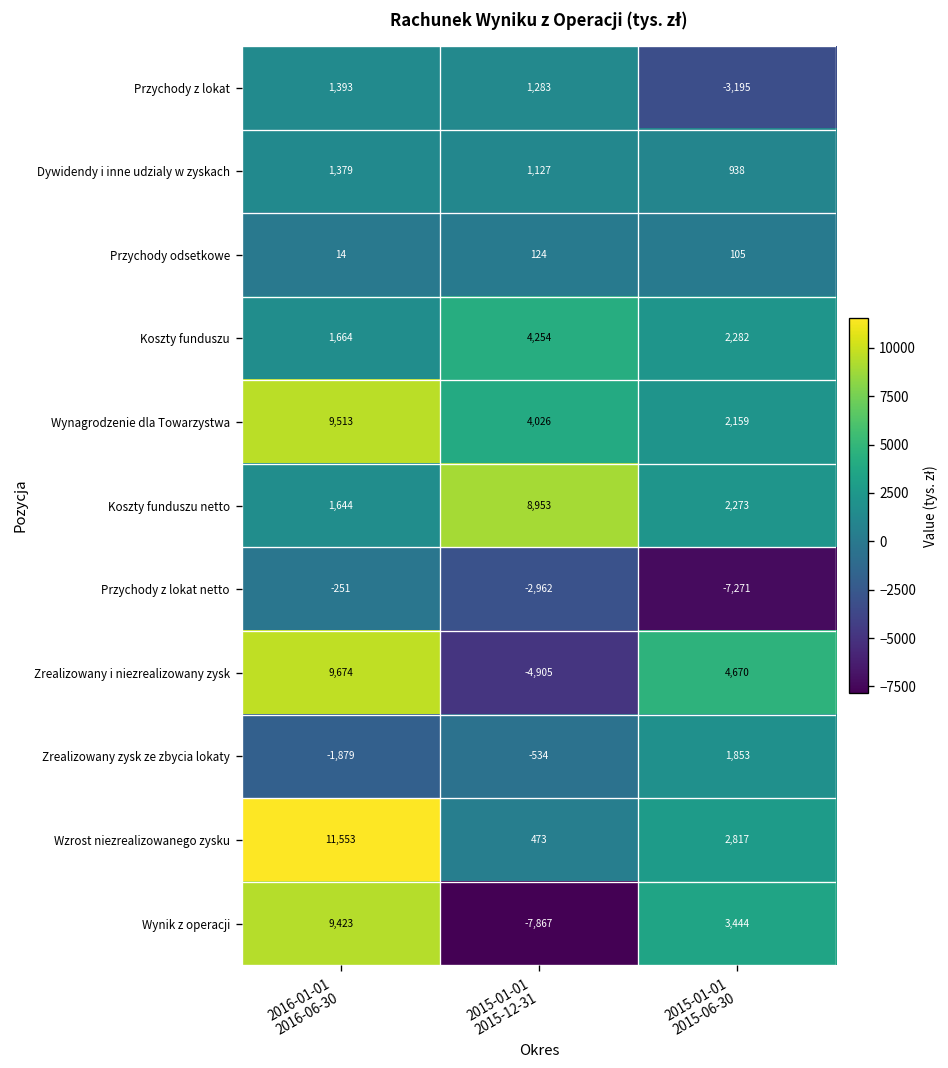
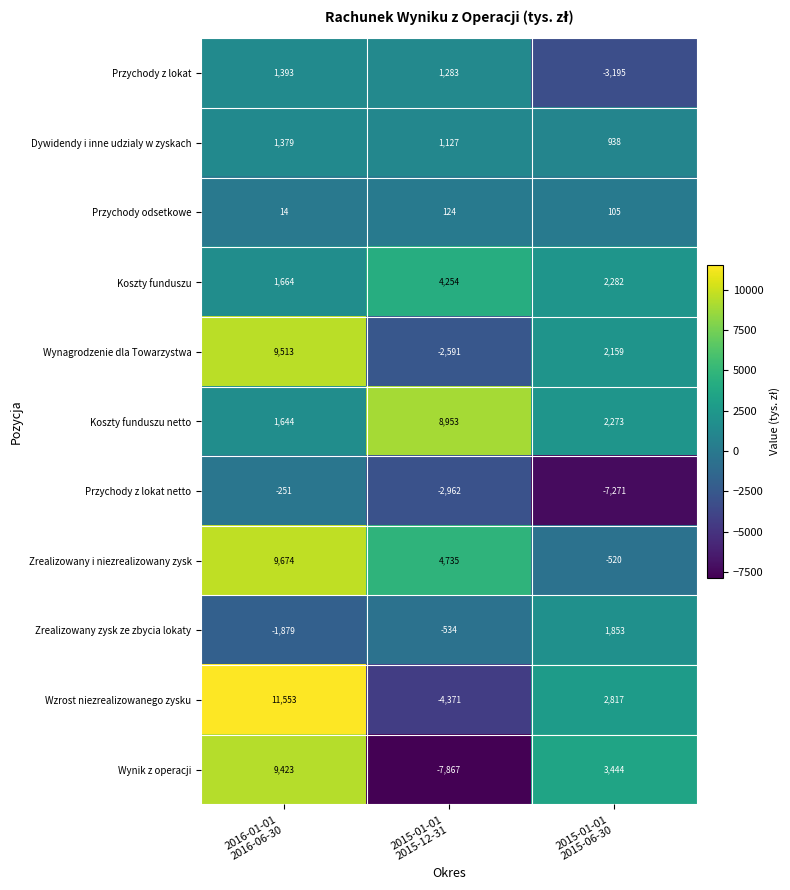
Wynagrodzenie dla Towarzystwa, 2015-01-01 2015-12-31: 4,026 -> -2,591
Zrealizowany i niezrealizowany zysk, 2015-01-01 2015-12-31: -4,905 -> 4,735
Zrealizowany i niezrealizowany zysk, 2015-01-01 2015-06-30: 4,670 -> -520
Wzrost niezrealizowanego zysku, 2015-01-01 2015-12-31: 473 -> -4,371
